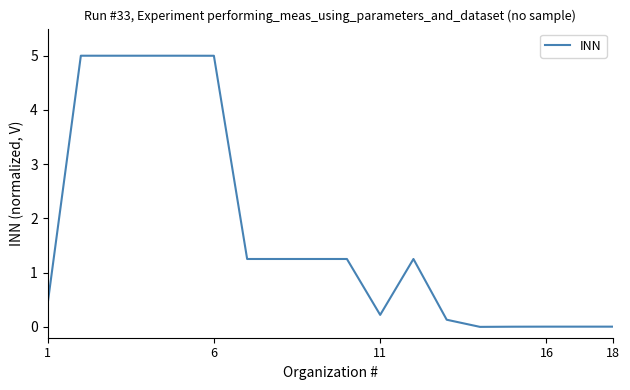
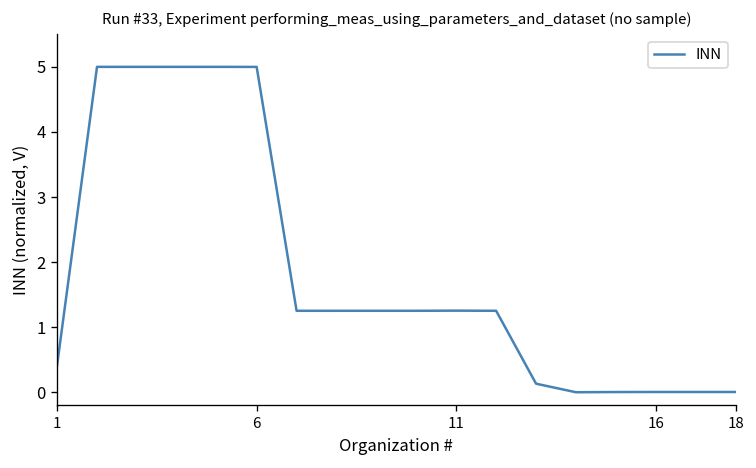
11: 0.2 -> 1.3
